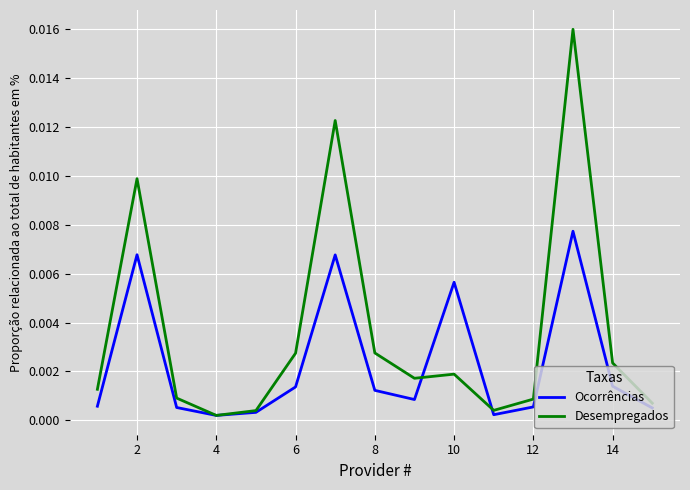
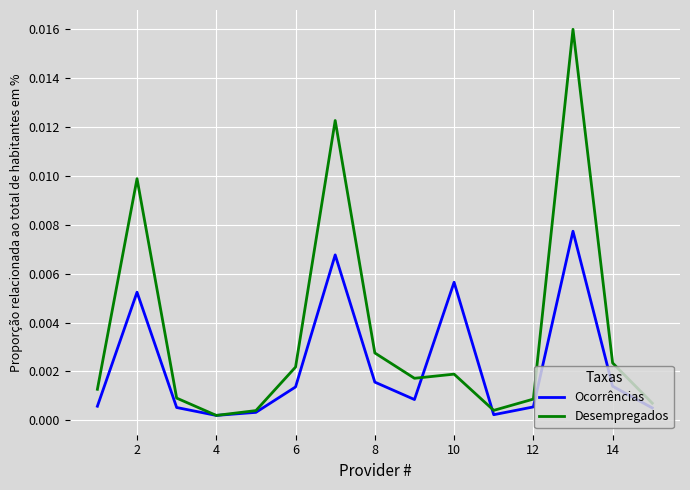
Ocorrências, 2: 0.0068 -> 0.0052
Desempregados, 6: 0.0027 -> 0.0022
Ocorrências, 8: 0.0012 -> 0.0016
